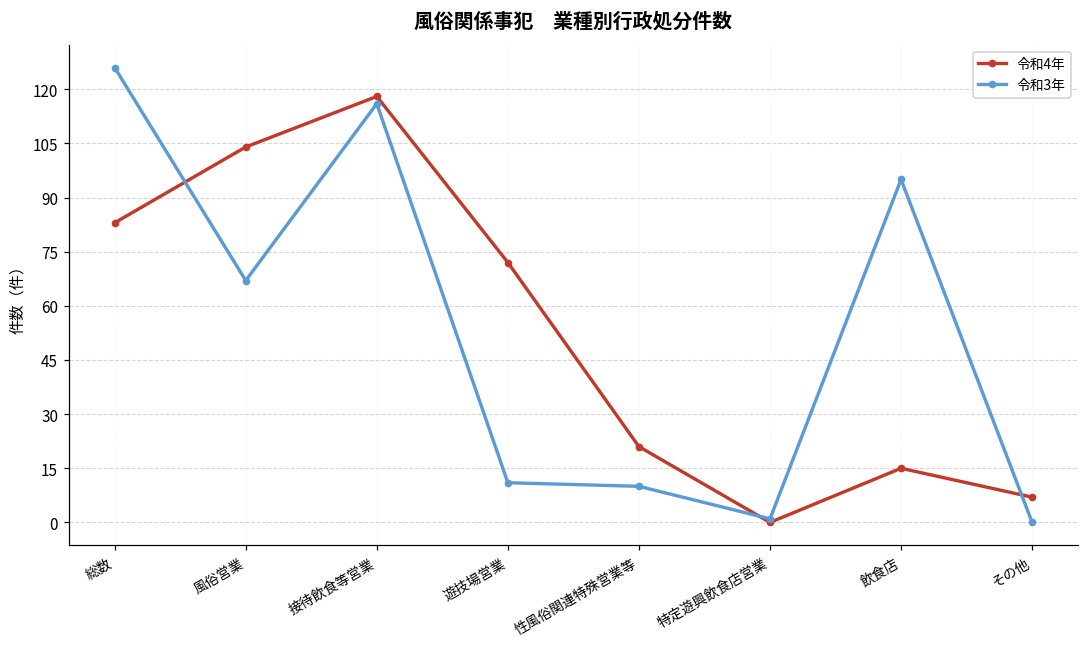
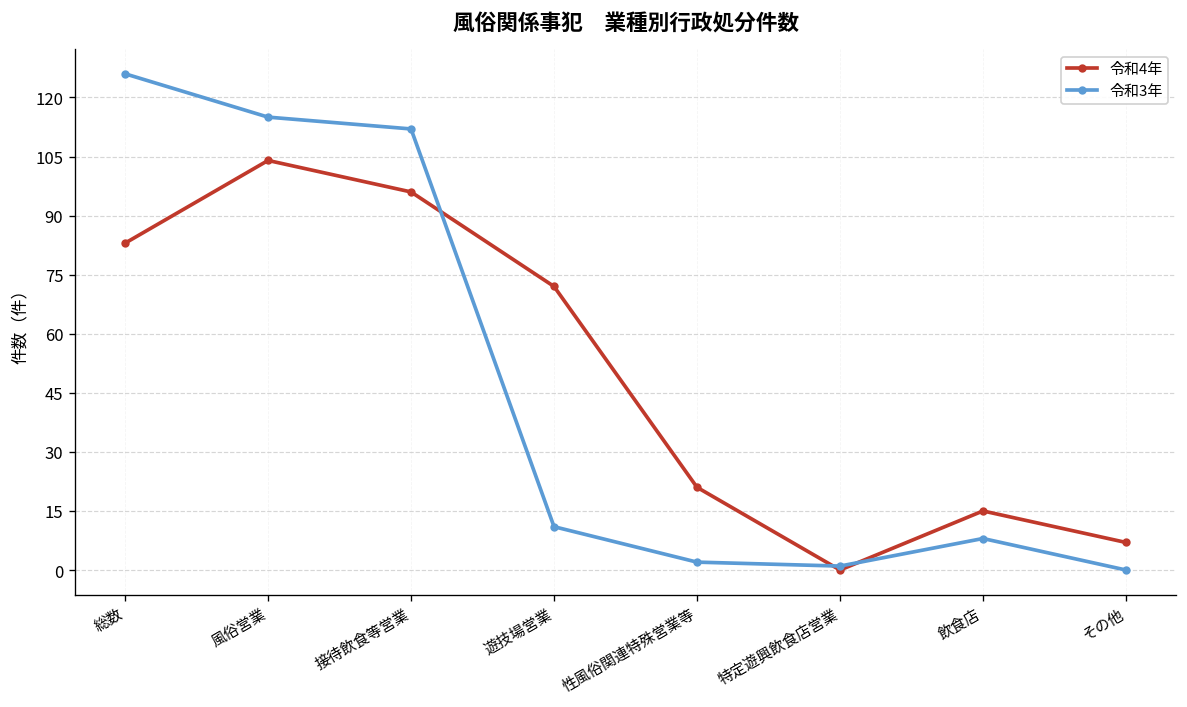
令和3年, 風俗営業: 67 -> 115
令和4年, 接待飲食等営業: 118 -> 96
令和3年, 接待飲食等営業: 116 -> 112
令和3年, 性風俗関連特殊営業等: 10 -> 2
令和3年, 飲食店: 95 -> 8
